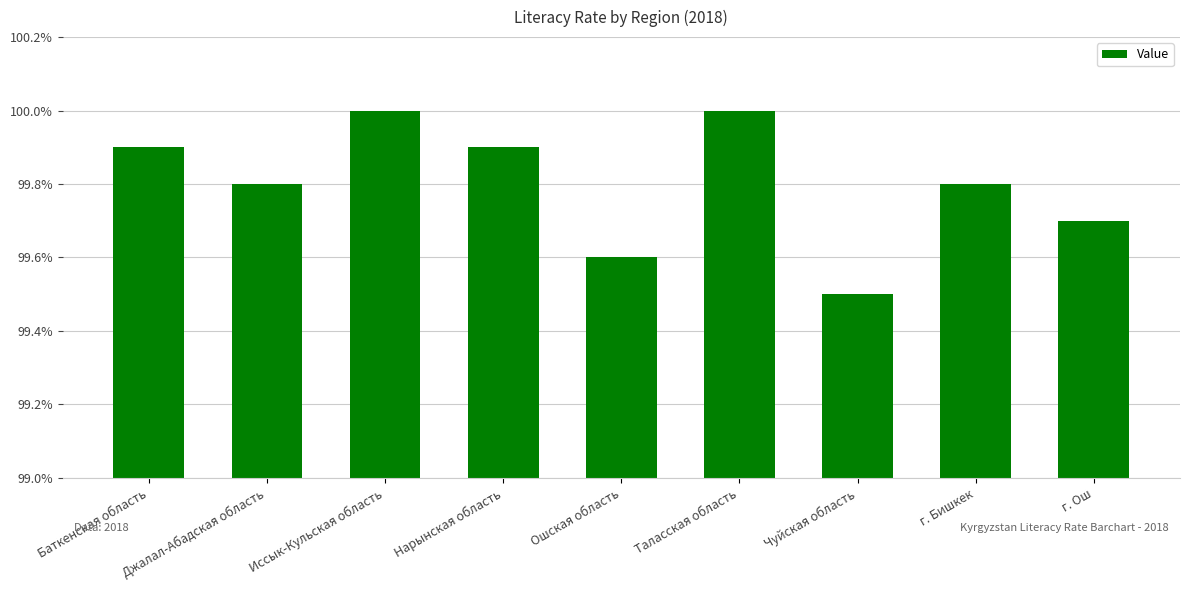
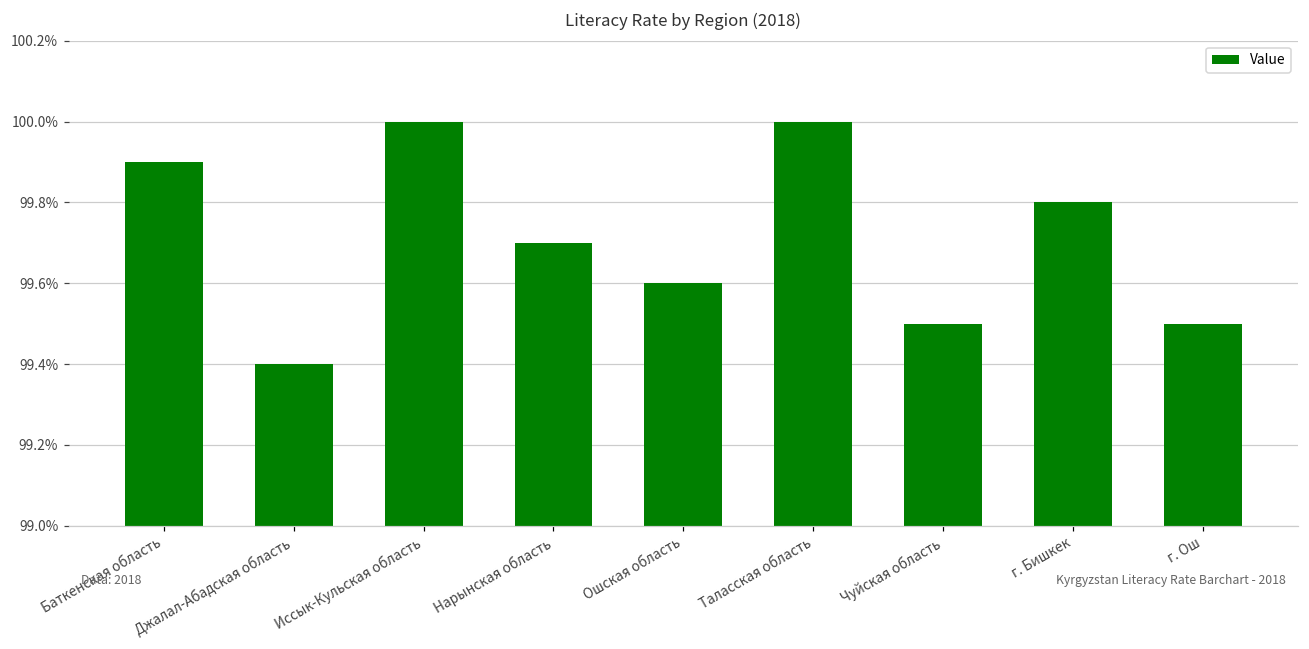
Джалал-Абадская область: 99.8% -> 99.4%
Нарынская область: 99.9% -> 99.7%
г. Ош: 99.7% -> 99.5%
